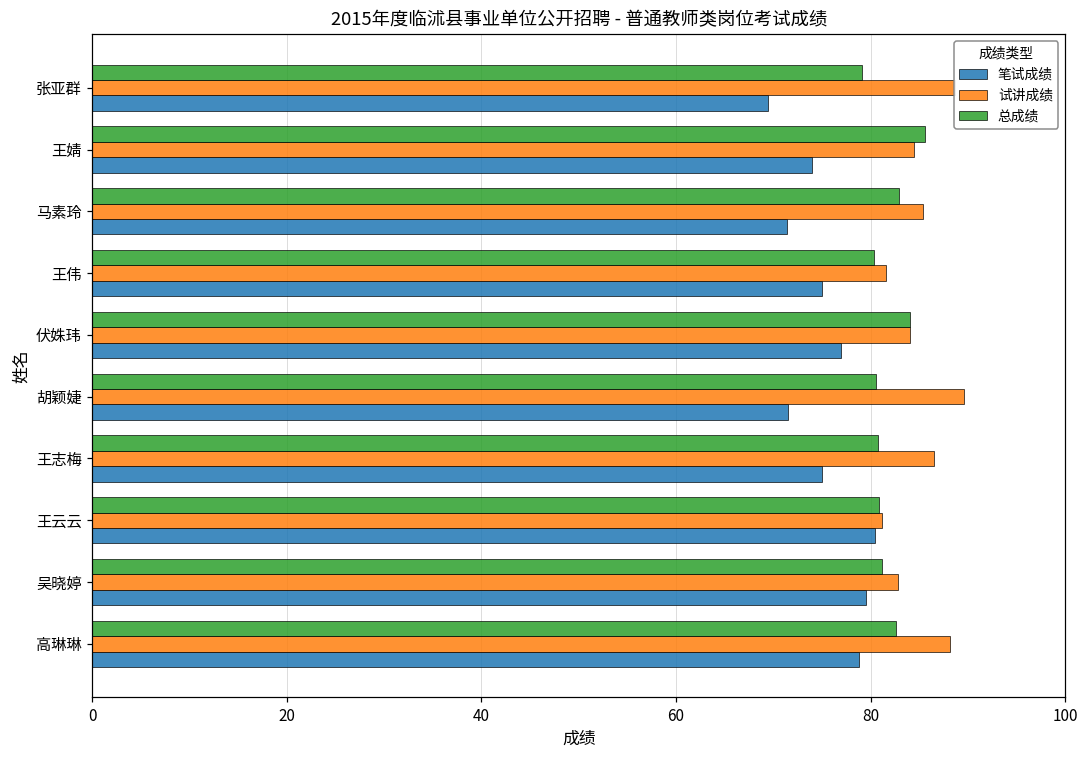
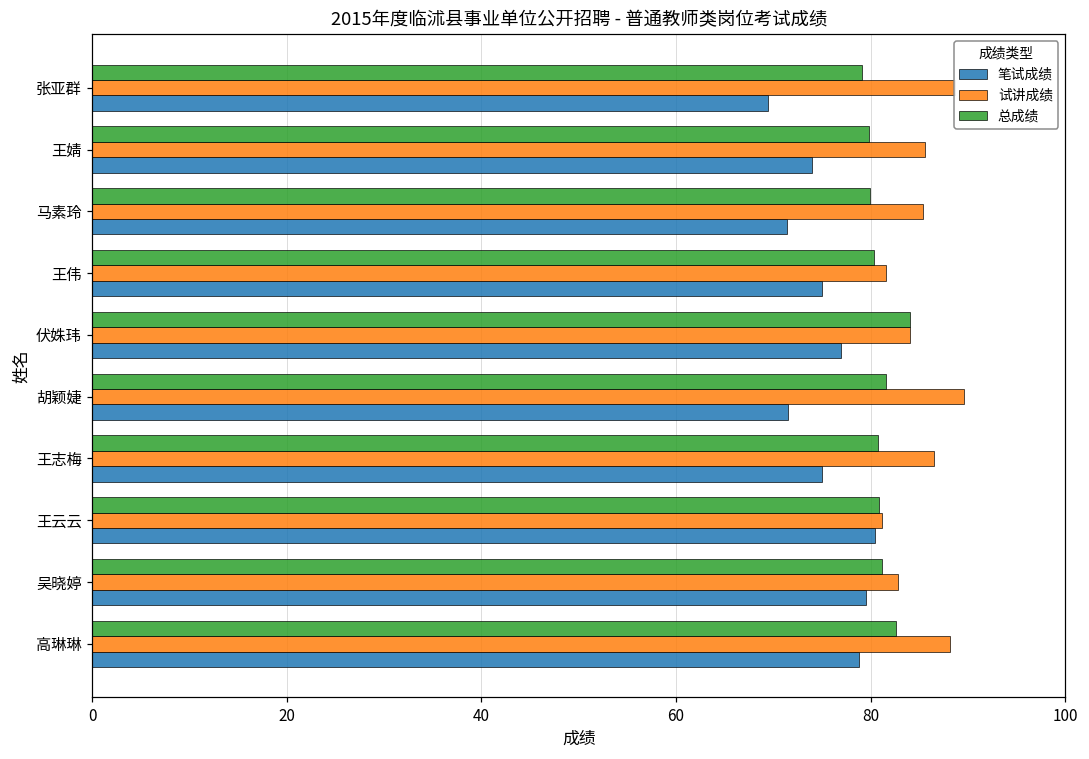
总成绩, 王婧: 86 -> 80
试讲成绩, 王婧: 85 -> 86
总成绩, 马素玲: 83 -> 80
总成绩, 胡颖婕: 81 -> 82
